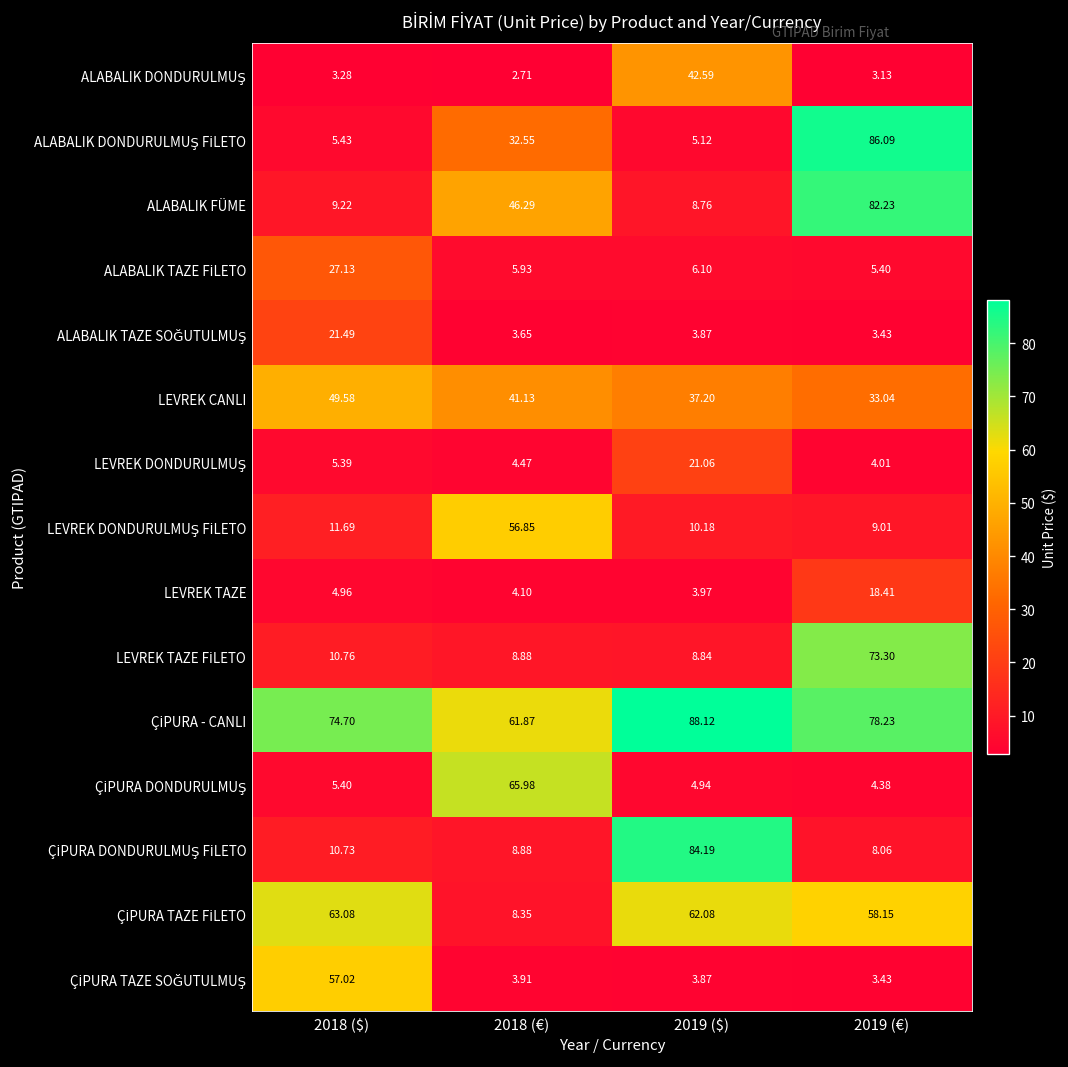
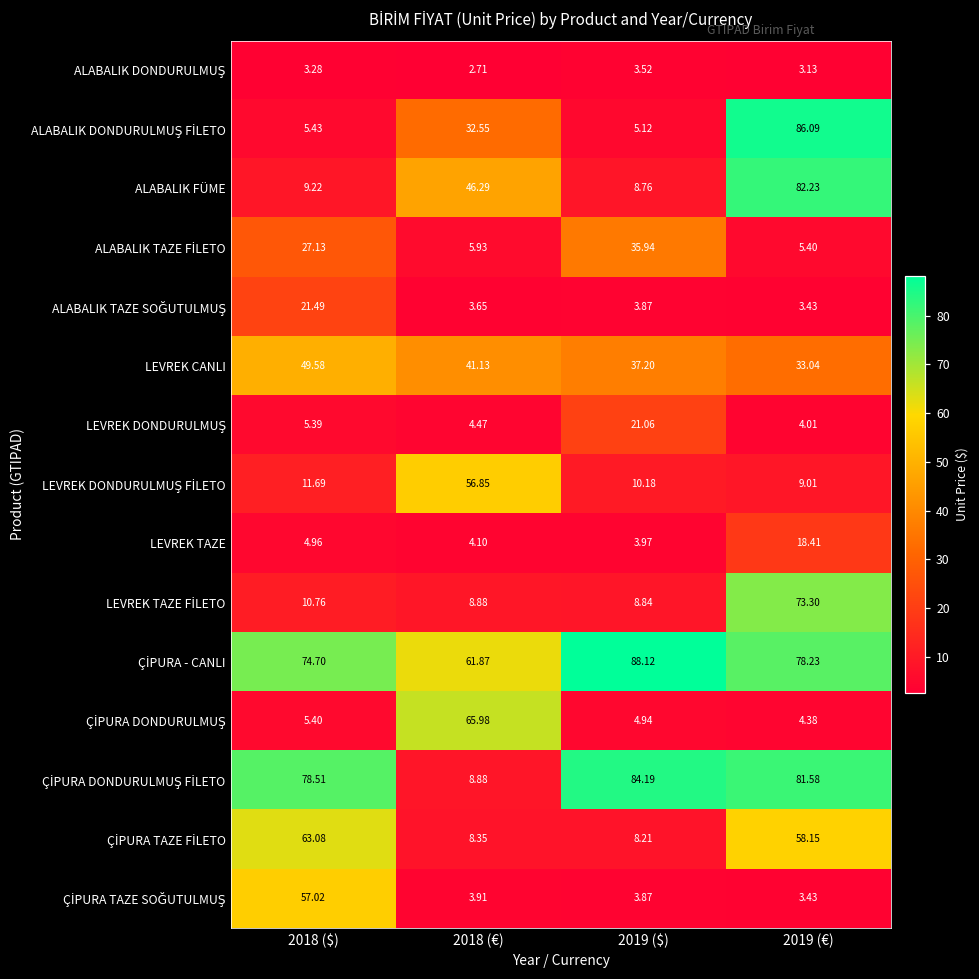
ALABALIK DONDURULMUŞ, 2019 ($): 42.59 -> 3.52
ALABALIK TAZE FİLETO, 2019 ($): 6.10 -> 35.94
ÇİPURA DONDURULMUŞ FİLETO, 2018 ($): 10.73 -> 78.51
ÇİPURA DONDURULMUŞ FİLETO, 2019 (€): 8.06 -> 81.58
ÇİPURA TAZE FİLETO, 2019 ($): 62.08 -> 8.21
